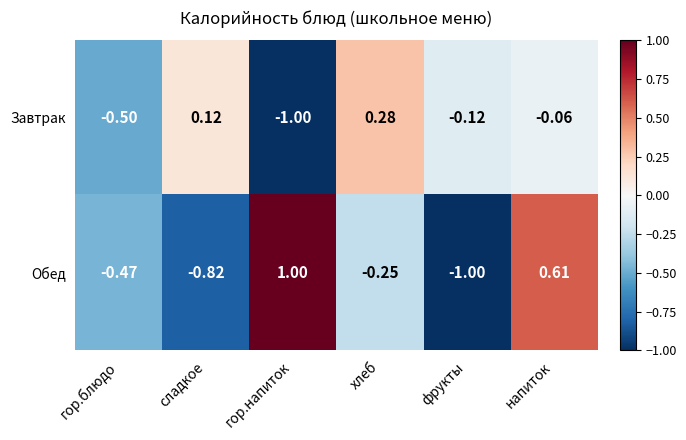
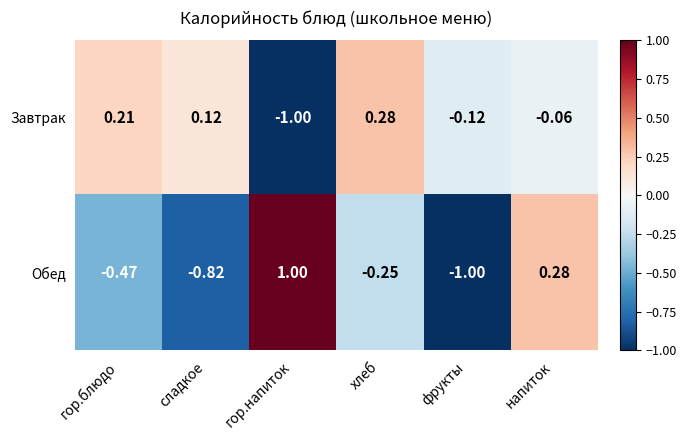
Завтрак, гор.блюдо: -0.50 -> 0.21
Обед, напиток: 0.61 -> 0.28
